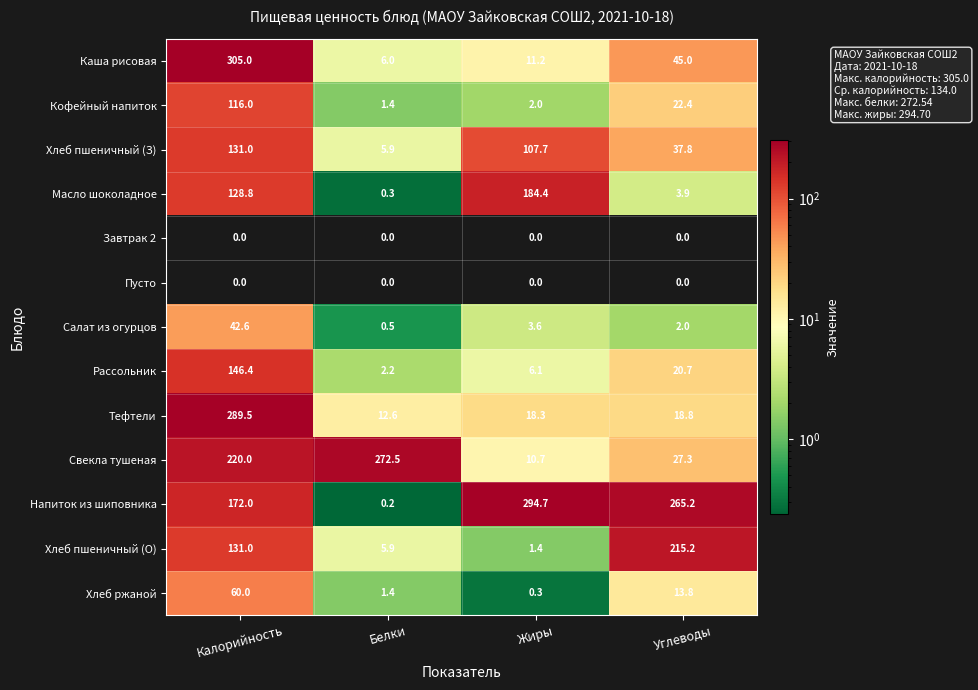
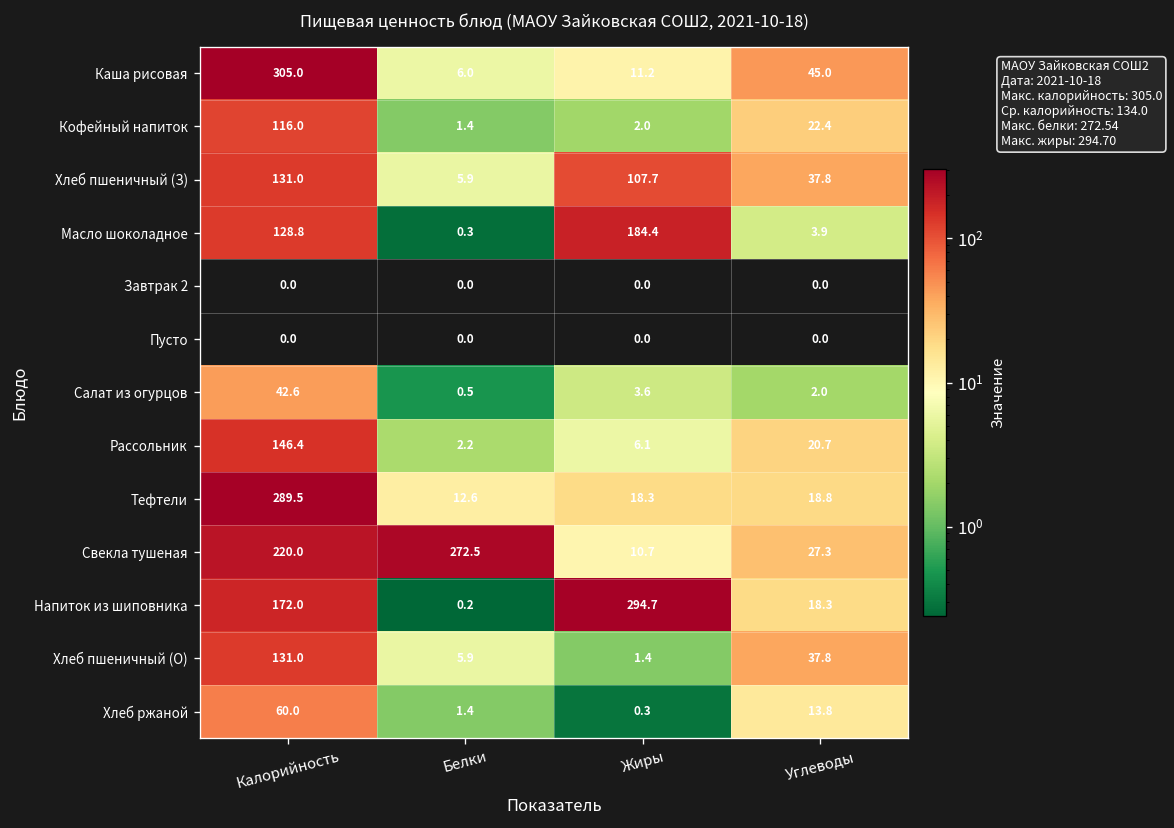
Напиток из шиповника, Углеводы: 265.2 -> 18.3
Хлеб пшеничный (О), Углеводы: 215.2 -> 37.8
